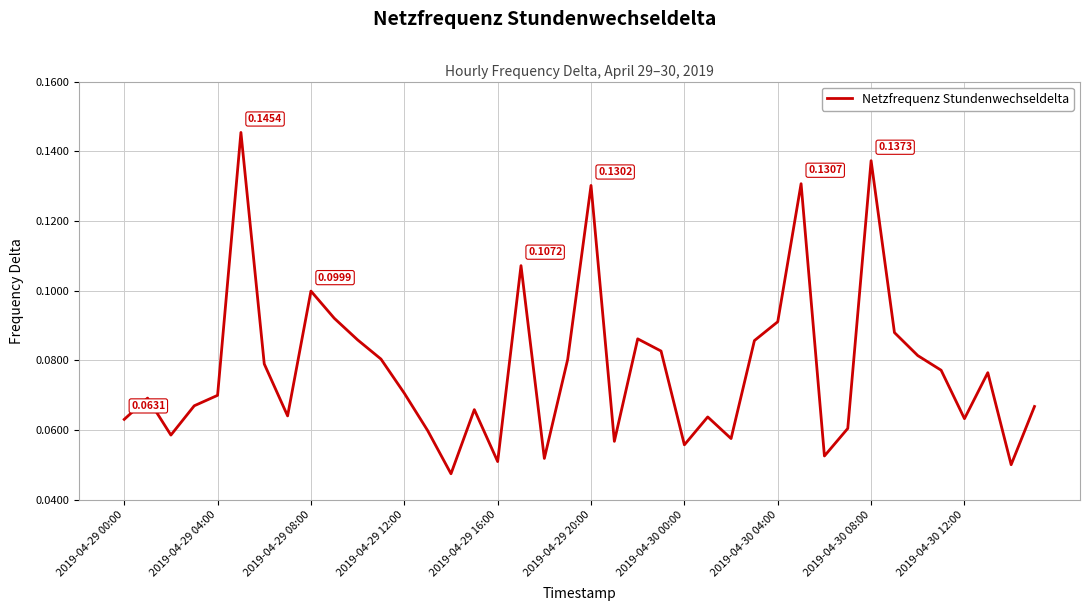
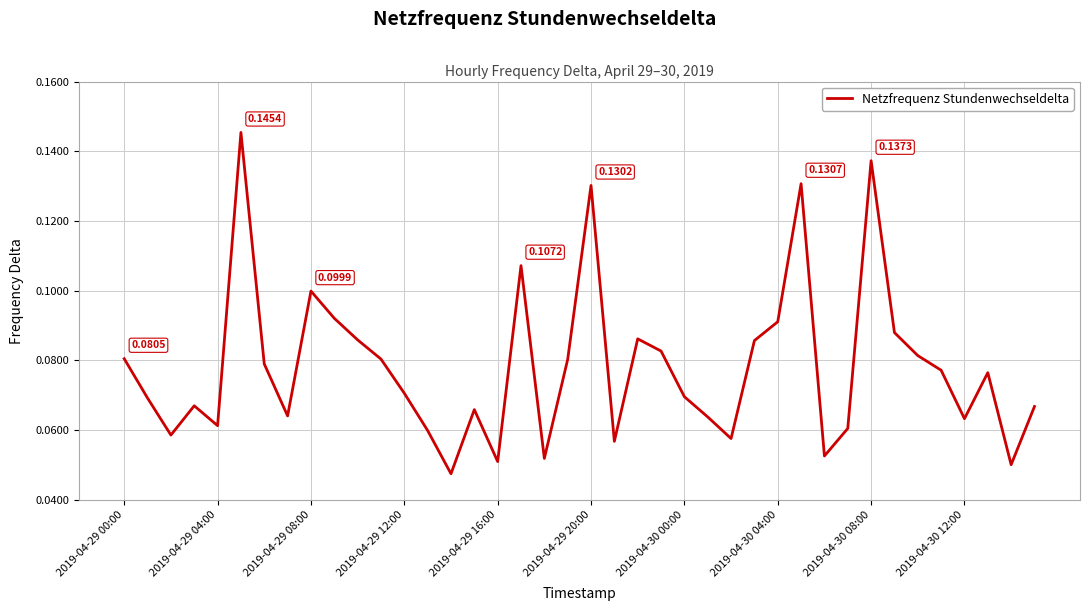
2019-04-29 00:00: 0.0631 -> 0.0805
2019-04-29 04:00: 0.070 -> 0.061
2019-04-30 00:00: 0.056 -> 0.070
